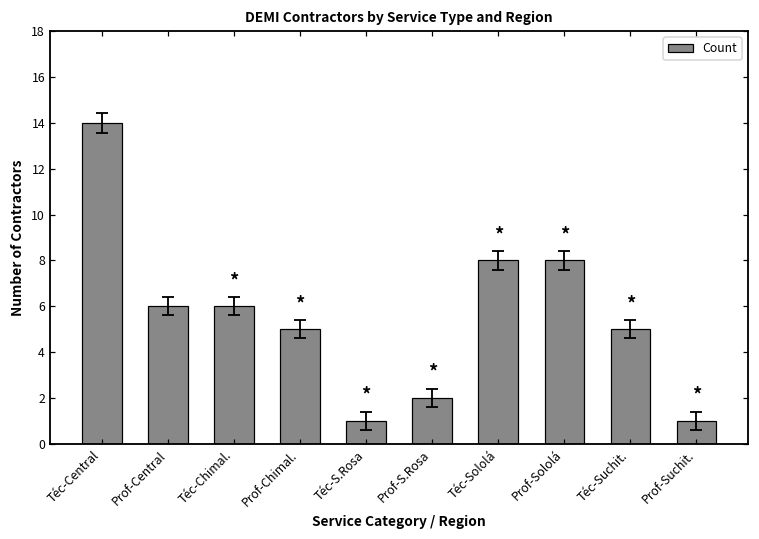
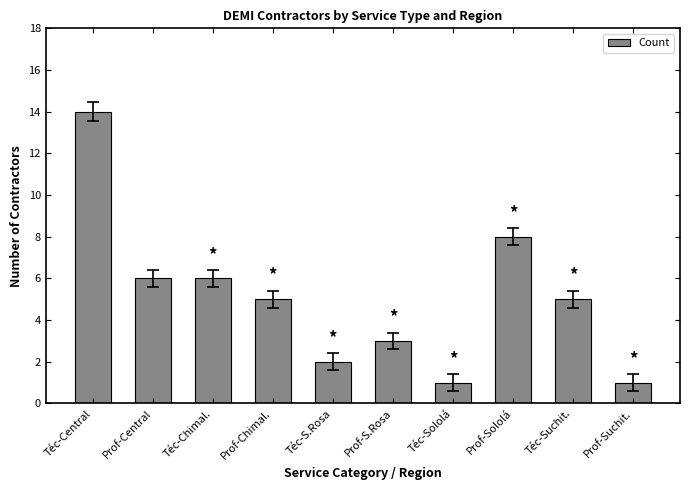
Count, Téc-S.Rosa: 1 -> 2
Count, Prof-S.Rosa: 2 -> 3
Count, Téc-Sololá: 8 -> 1
